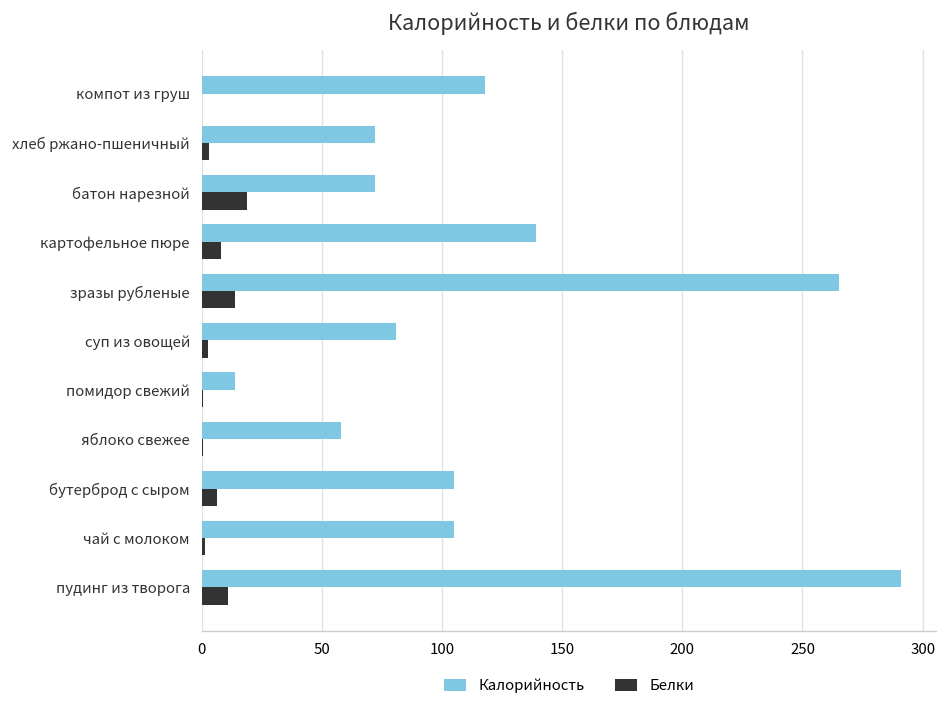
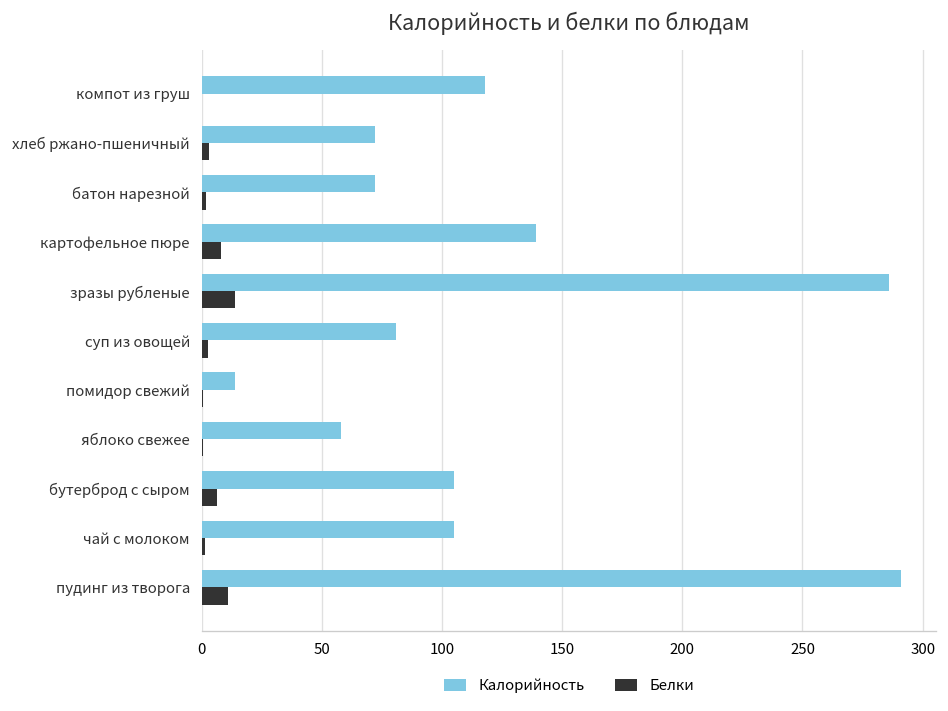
Белки, батон нарезной: 19 -> 2
Калорийность, зразы рубленые: 265 -> 286
